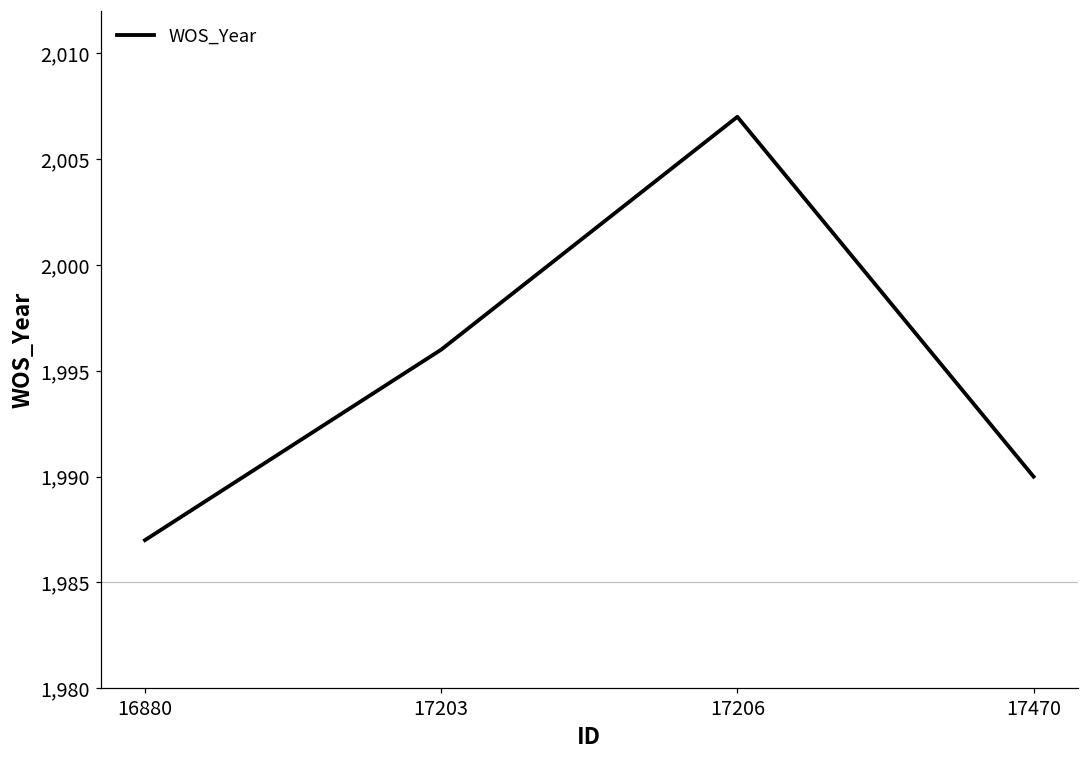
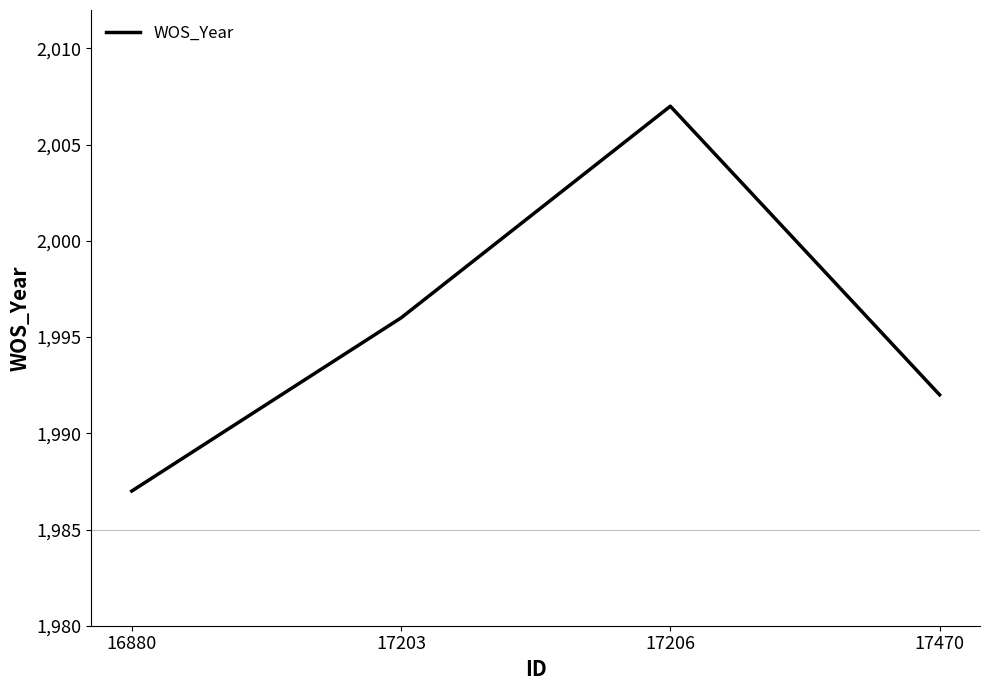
17470: 1,990 -> 1,992
